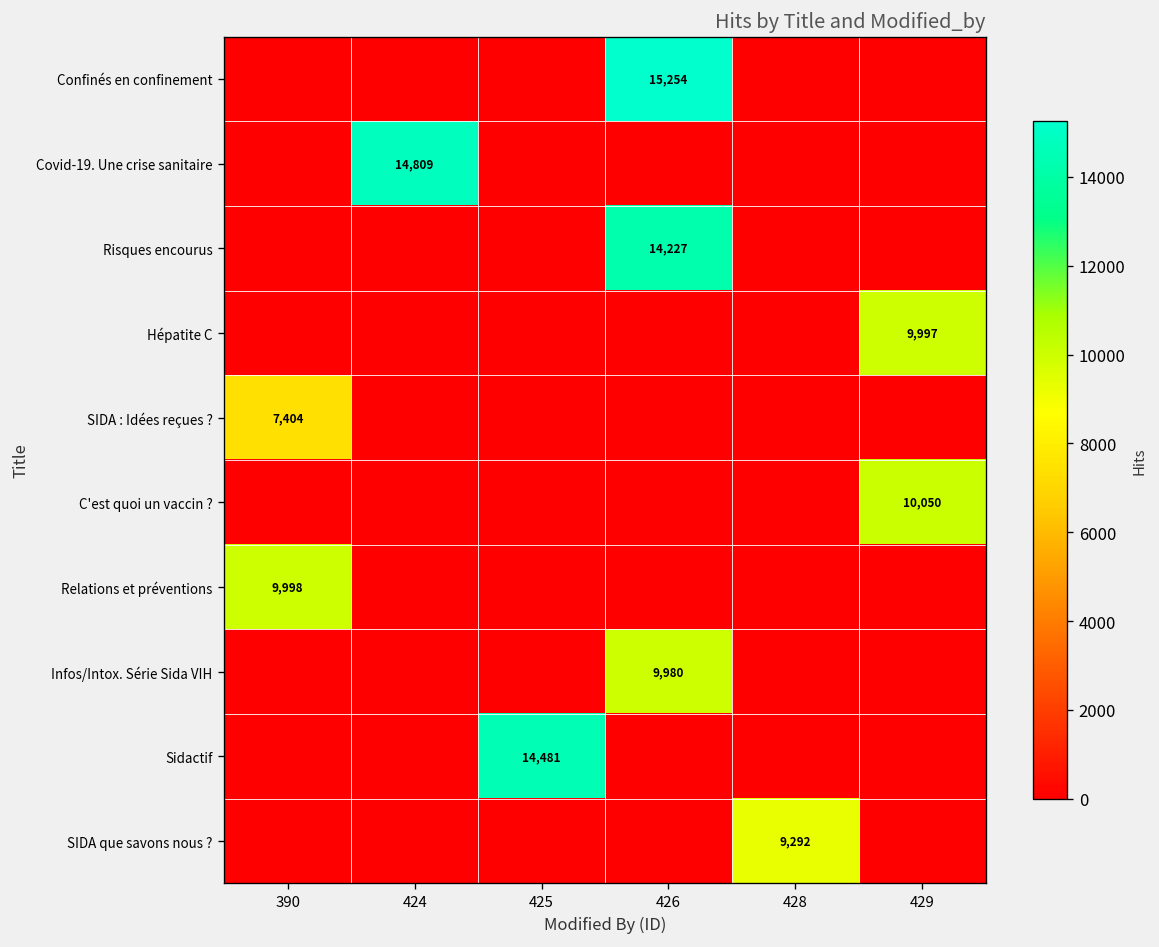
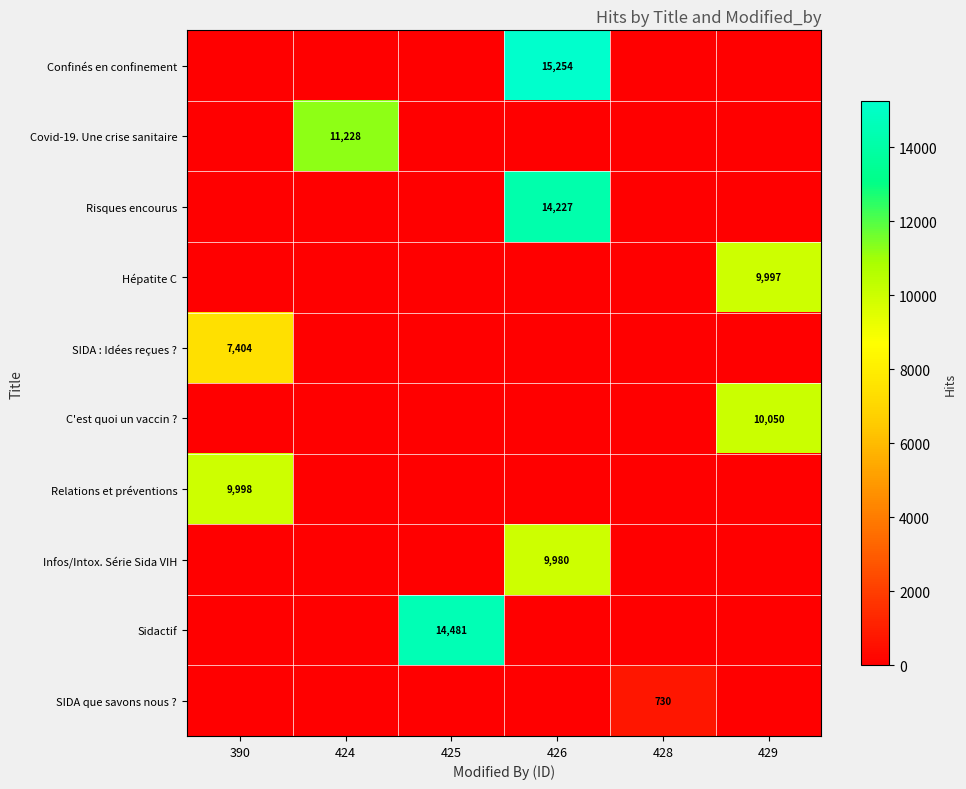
Covid-19. Une crise sanitaire, 424: 14,809 -> 11,228
SIDA que savons nous ?, 428: 9,292 -> 730
